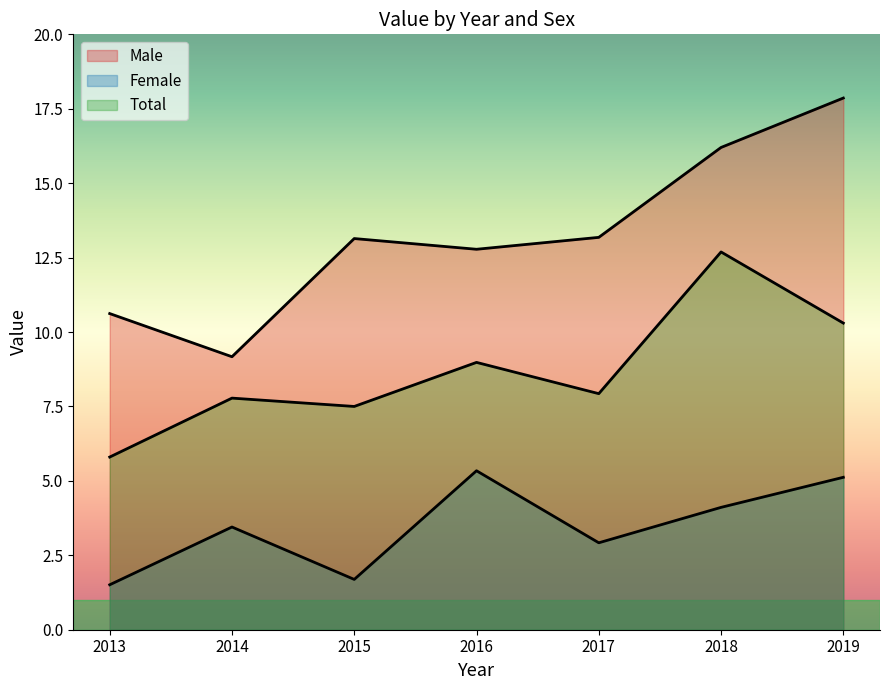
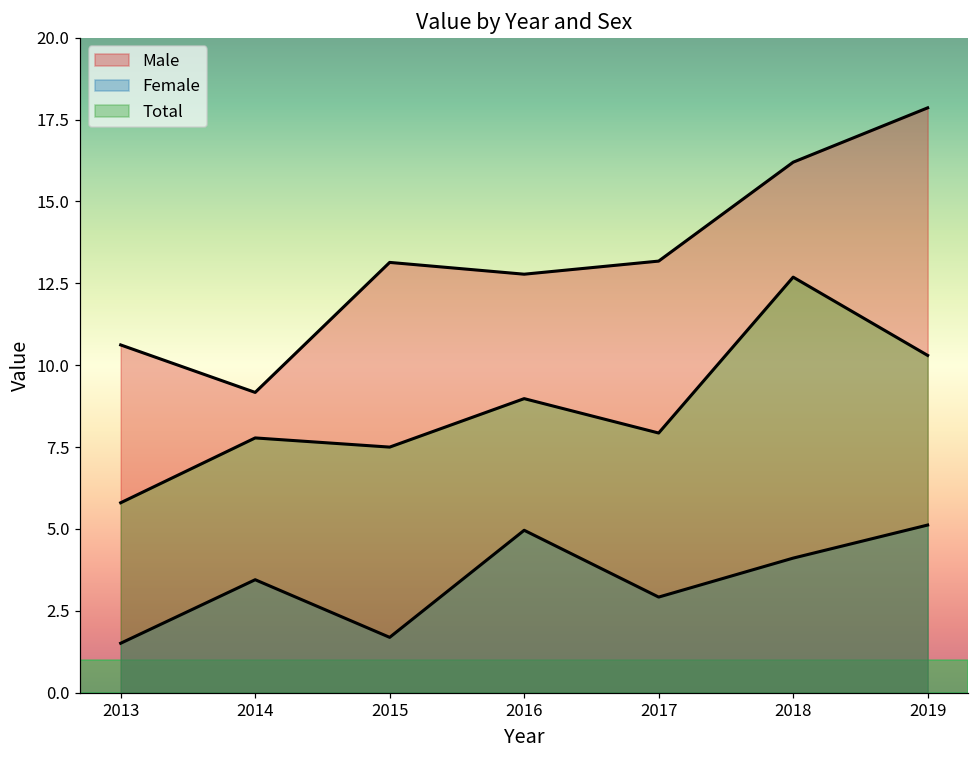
Female, 2016: 5.3 -> 5.0
